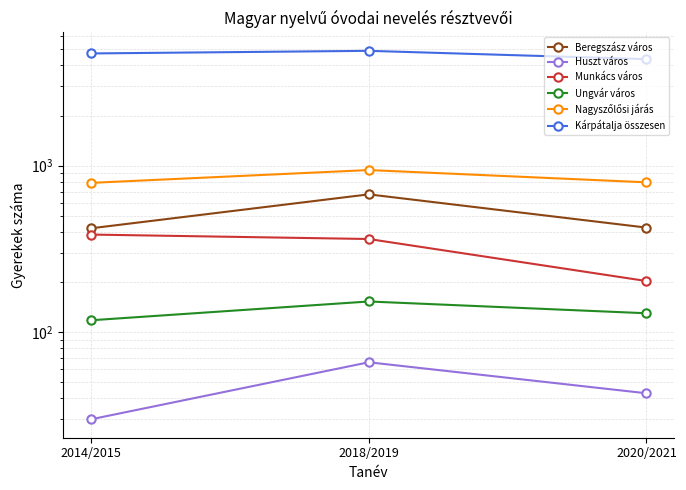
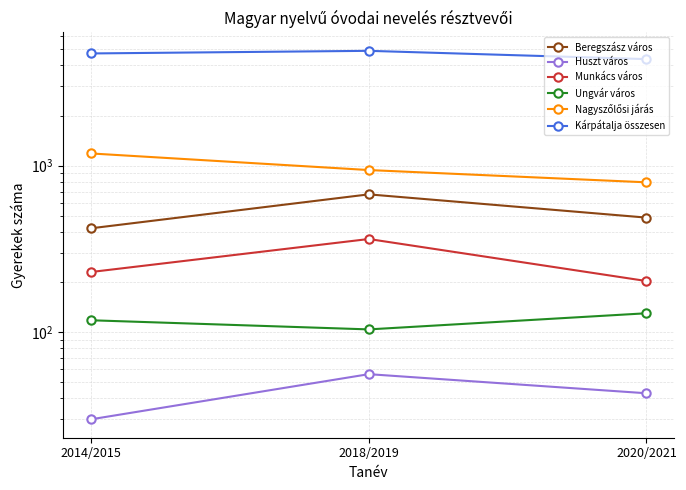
Munkács város, 2014/2015: 390 -> 230
Nagyszőlősi járás, 2014/2015: 800 -> 1200
Huszt város, 2018/2019: 66 -> 56
Ungvár város, 2018/2019: 150 -> 100
Beregszász város, 2020/2021: 430 -> 490
